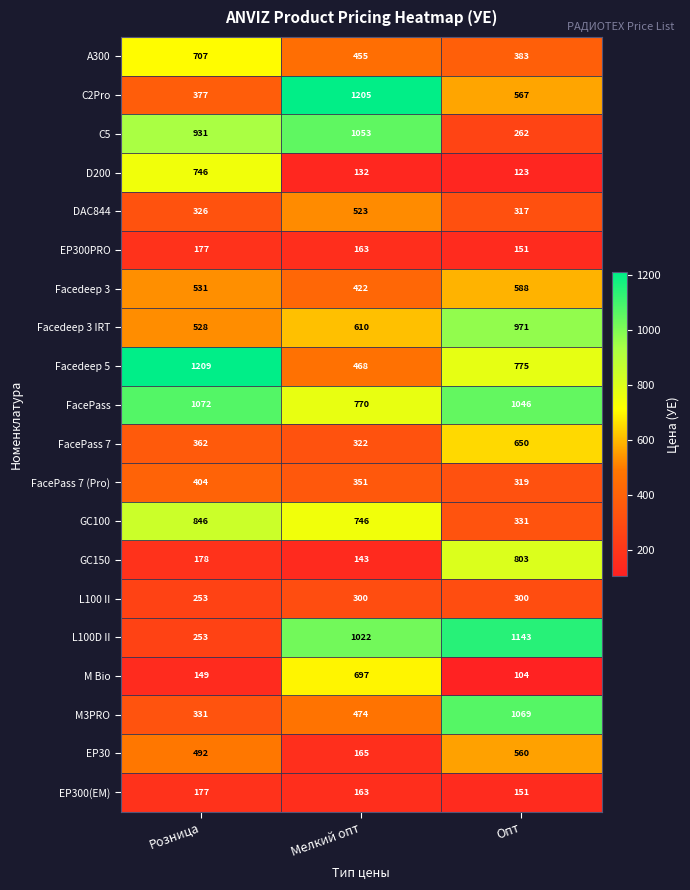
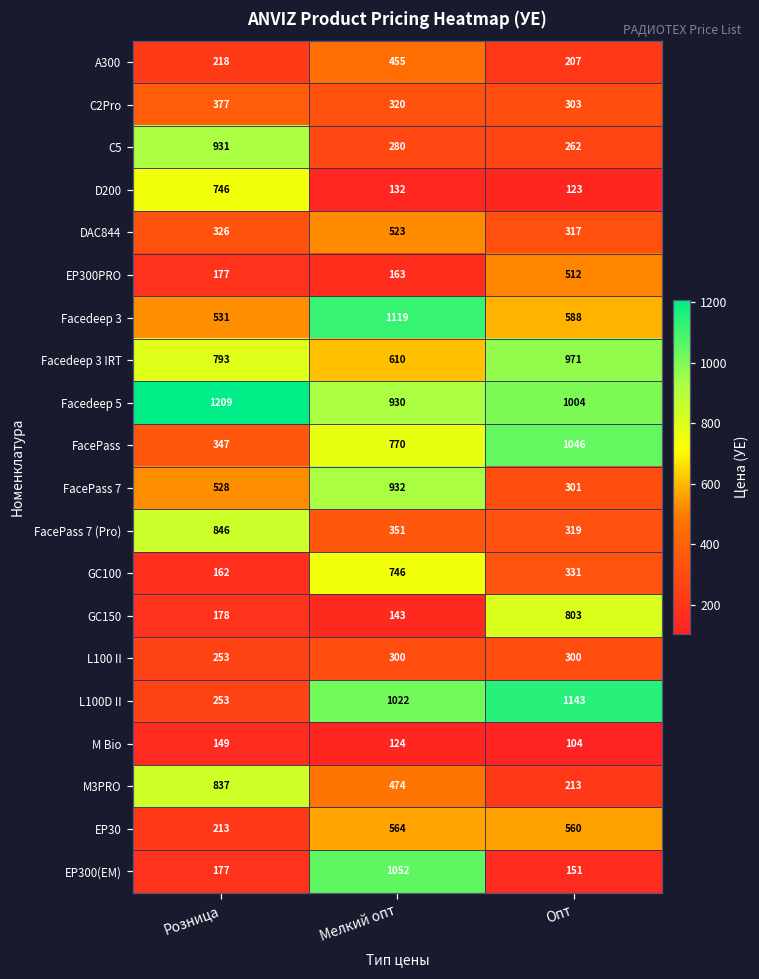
A300, Розница: 707 -> 218
A300, Опт: 383 -> 207
C2Pro, Мелкий опт: 1205 -> 320
C2Pro, Опт: 567 -> 303
C5, Мелкий опт: 1053 -> 280
EP300PRO, Опт: 151 -> 512
Facedeep 3, Мелкий опт: 422 -> 1119
Facedeep 3 IRT, Розница: 528 -> 793
Facedeep 5, Мелкий опт: 468 -> 930
Facedeep 5, Опт: 775 -> 1004
FacePass, Розница: 1072 -> 347
FacePass 7, Розница: 362 -> 528
FacePass 7, Мелкий опт: 322 -> 932
FacePass 7, Опт: 650 -> 301
FacePass 7 (Pro), Розница: 404 -> 846
GC100, Розница: 846 -> 162
M Bio, Мелкий опт: 697 -> 124
M3PRO, Розница: 331 -> 837
M3PRO, Опт: 1069 -> 213
EP30, Розница: 492 -> 213
EP30, Мелкий опт: 165 -> 564
EP300(EM), Мелкий опт: 163 -> 1052
